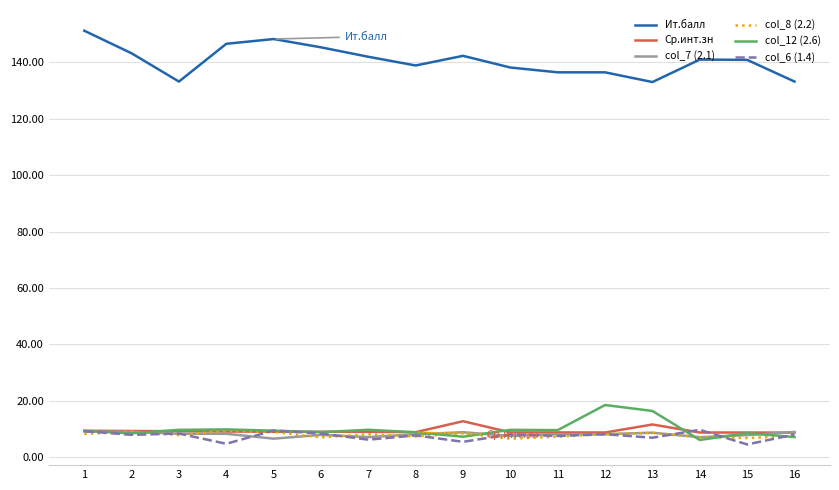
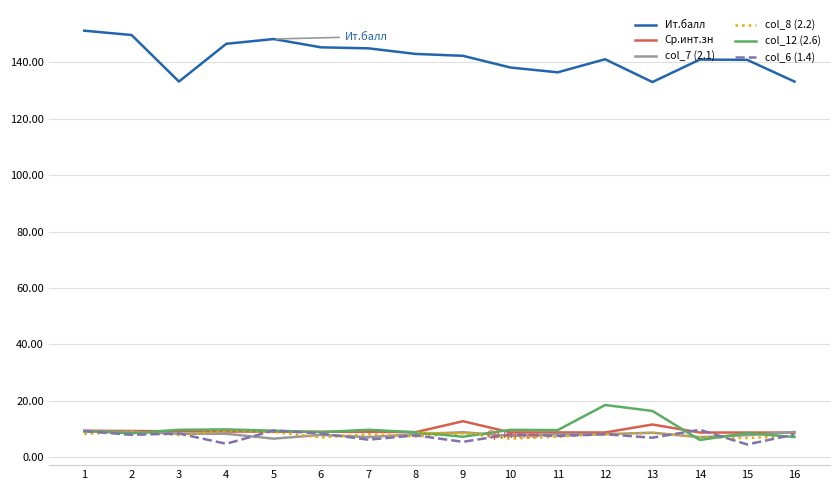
Ит.балл, 2: 143 -> 150
Ит.балл, 7: 142 -> 145
Ит.балл, 8: 139 -> 143
Ит.балл, 12: 136 -> 141
